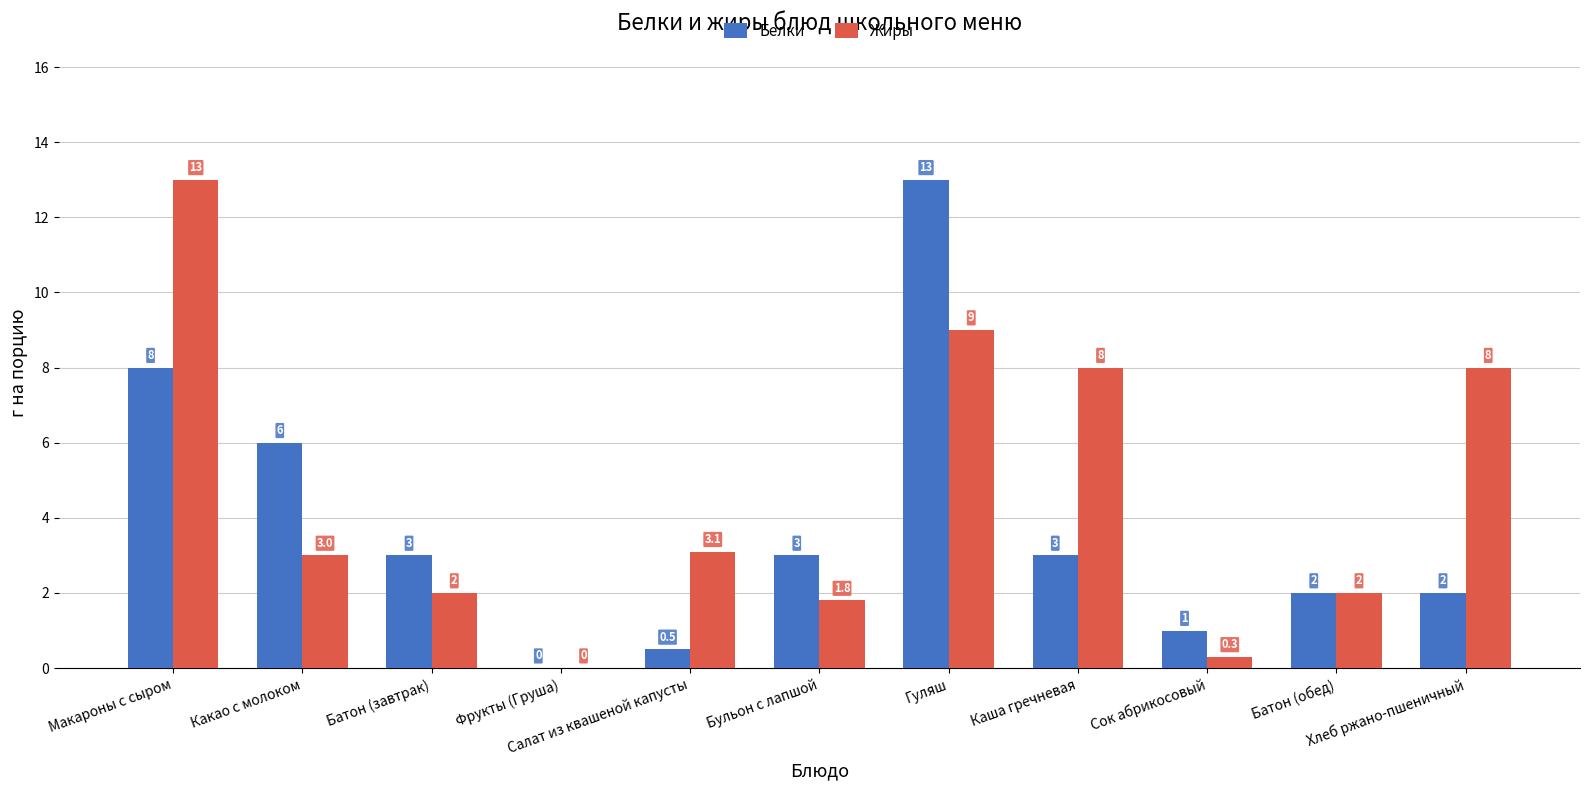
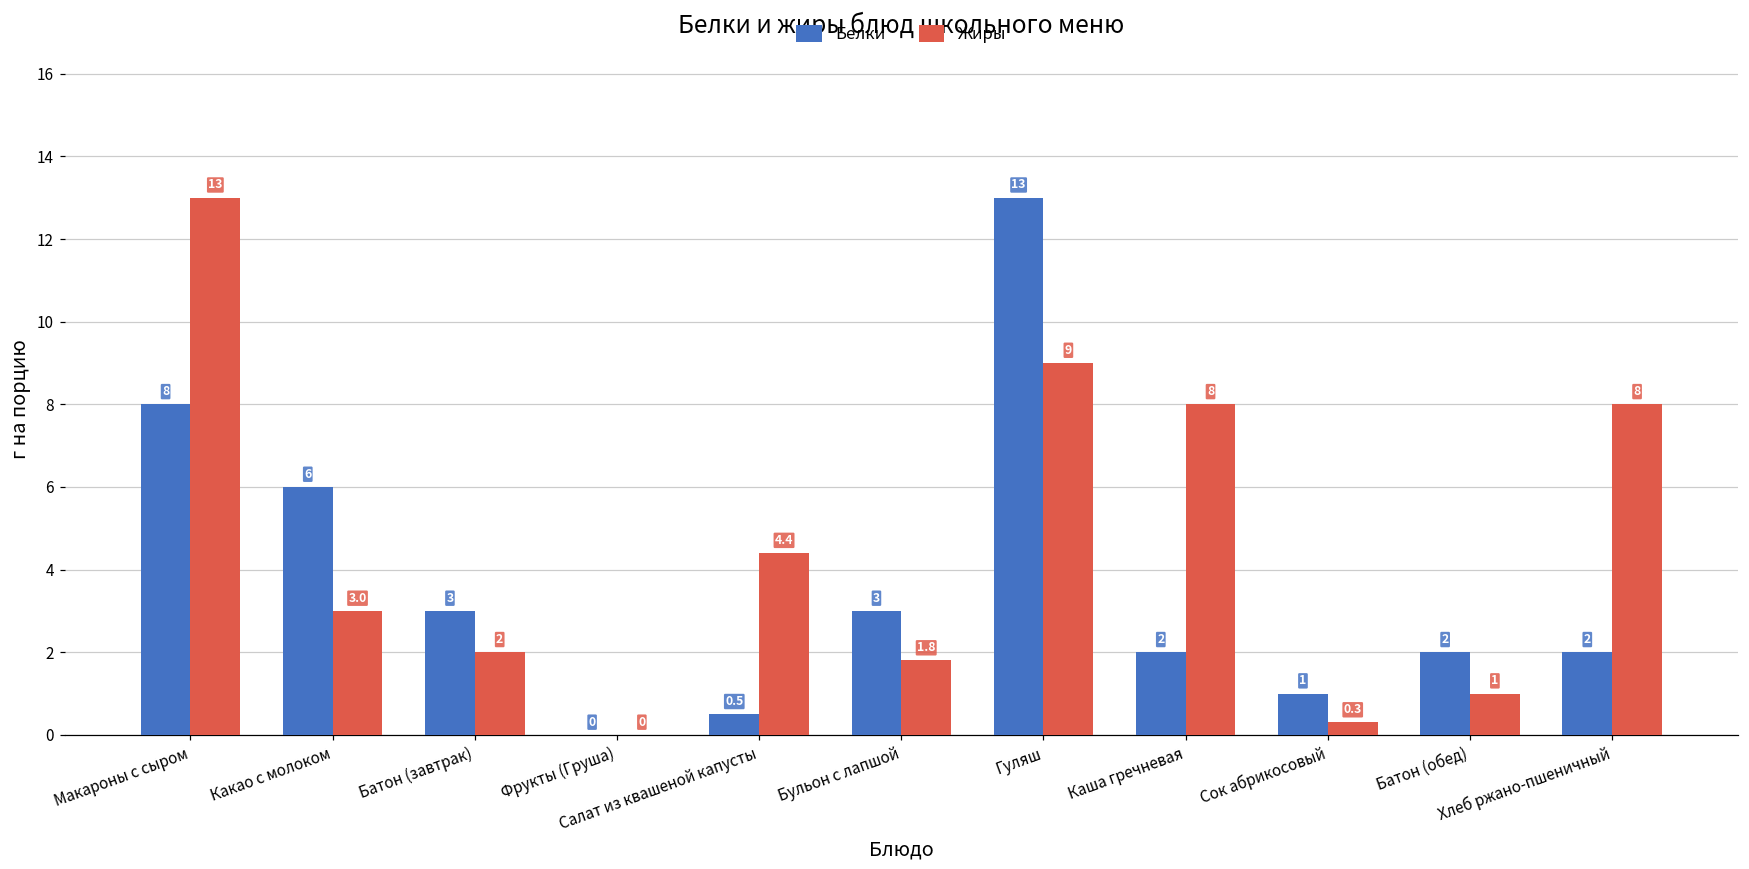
Жиры, Салат из квашеной капусты: 3.1 -> 4.4
Белки, Каша гречневая: 3 -> 2
Жиры, Батон (обед): 2 -> 1
